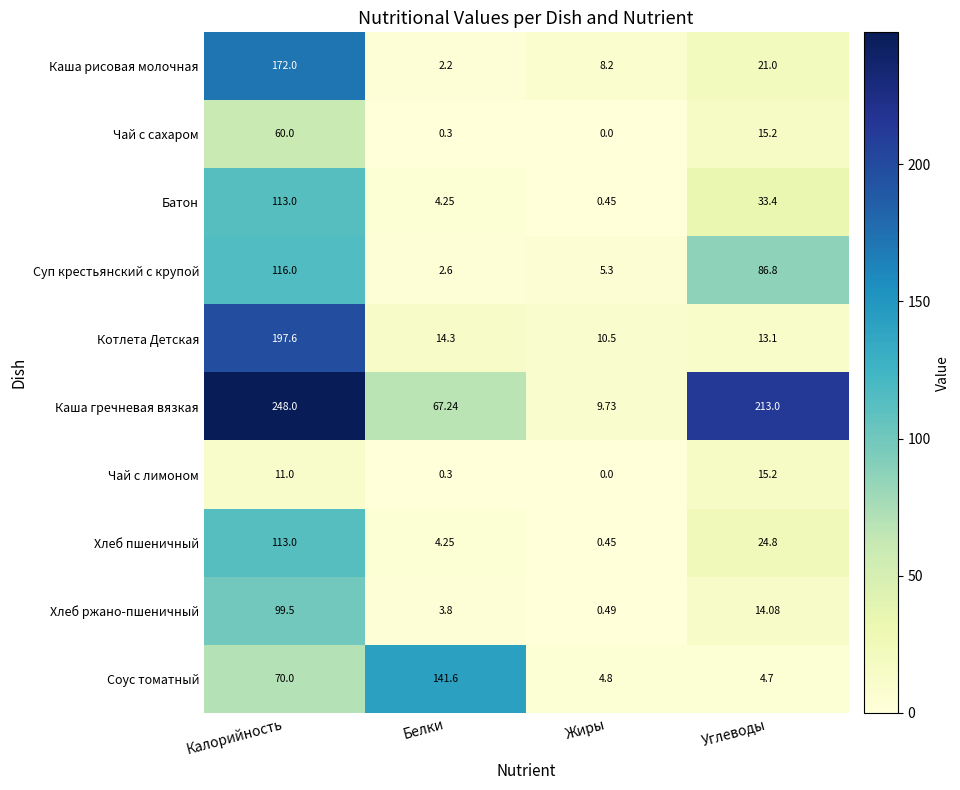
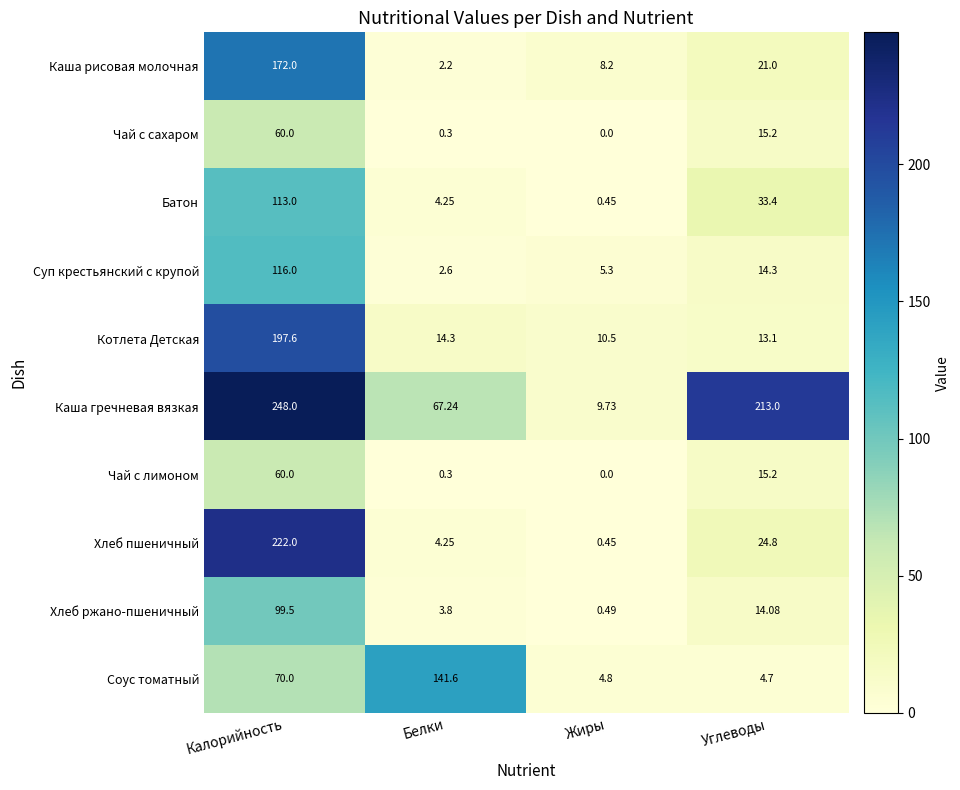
Суп крестьянский с крупой, Углеводы: 86.8 -> 14.3
Чай с лимоном, Калорийность: 11.0 -> 60.0
Хлеб пшеничный, Калорийность: 113.0 -> 222.0
